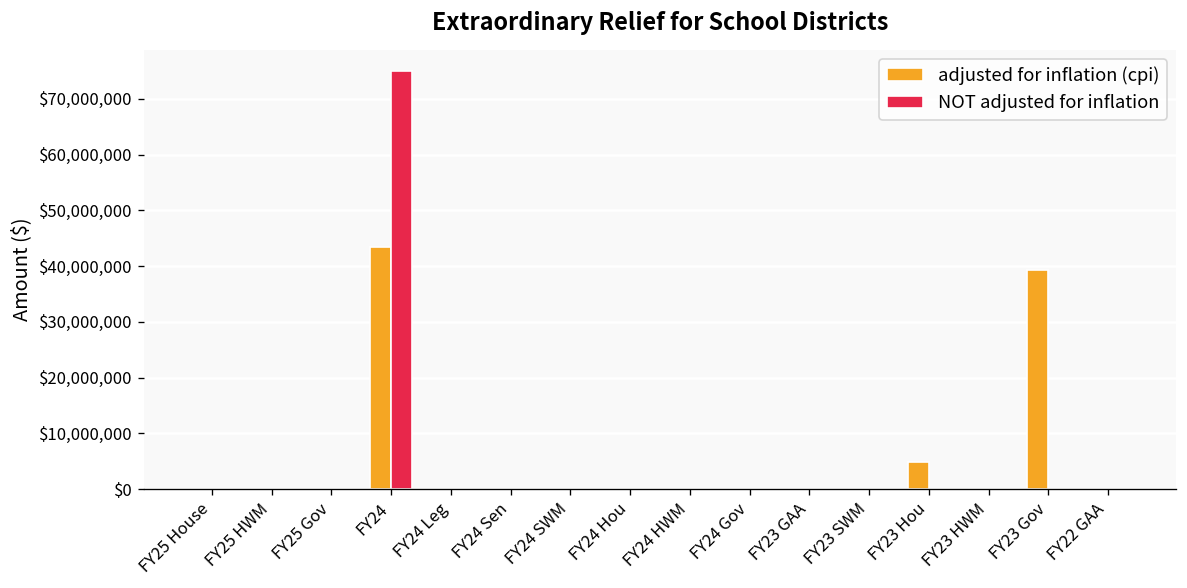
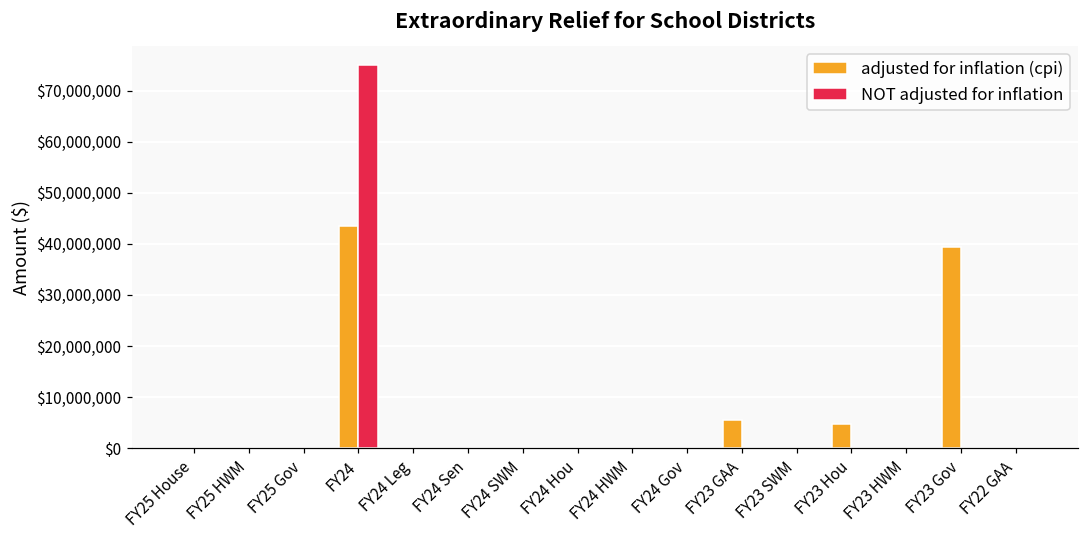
adjusted for inflation (cpi), FY23 GAA: $0 -> $6,000,000
